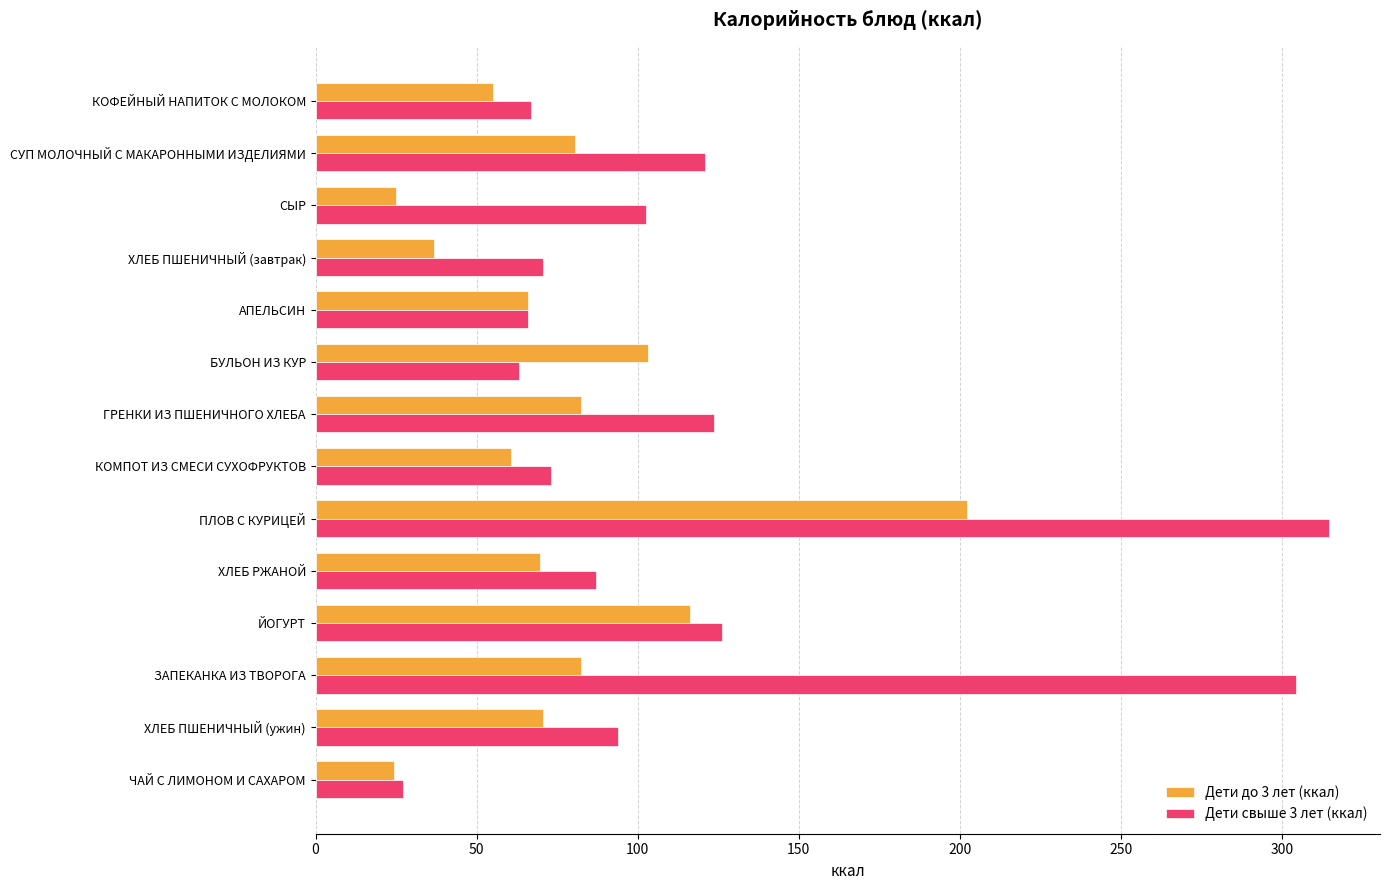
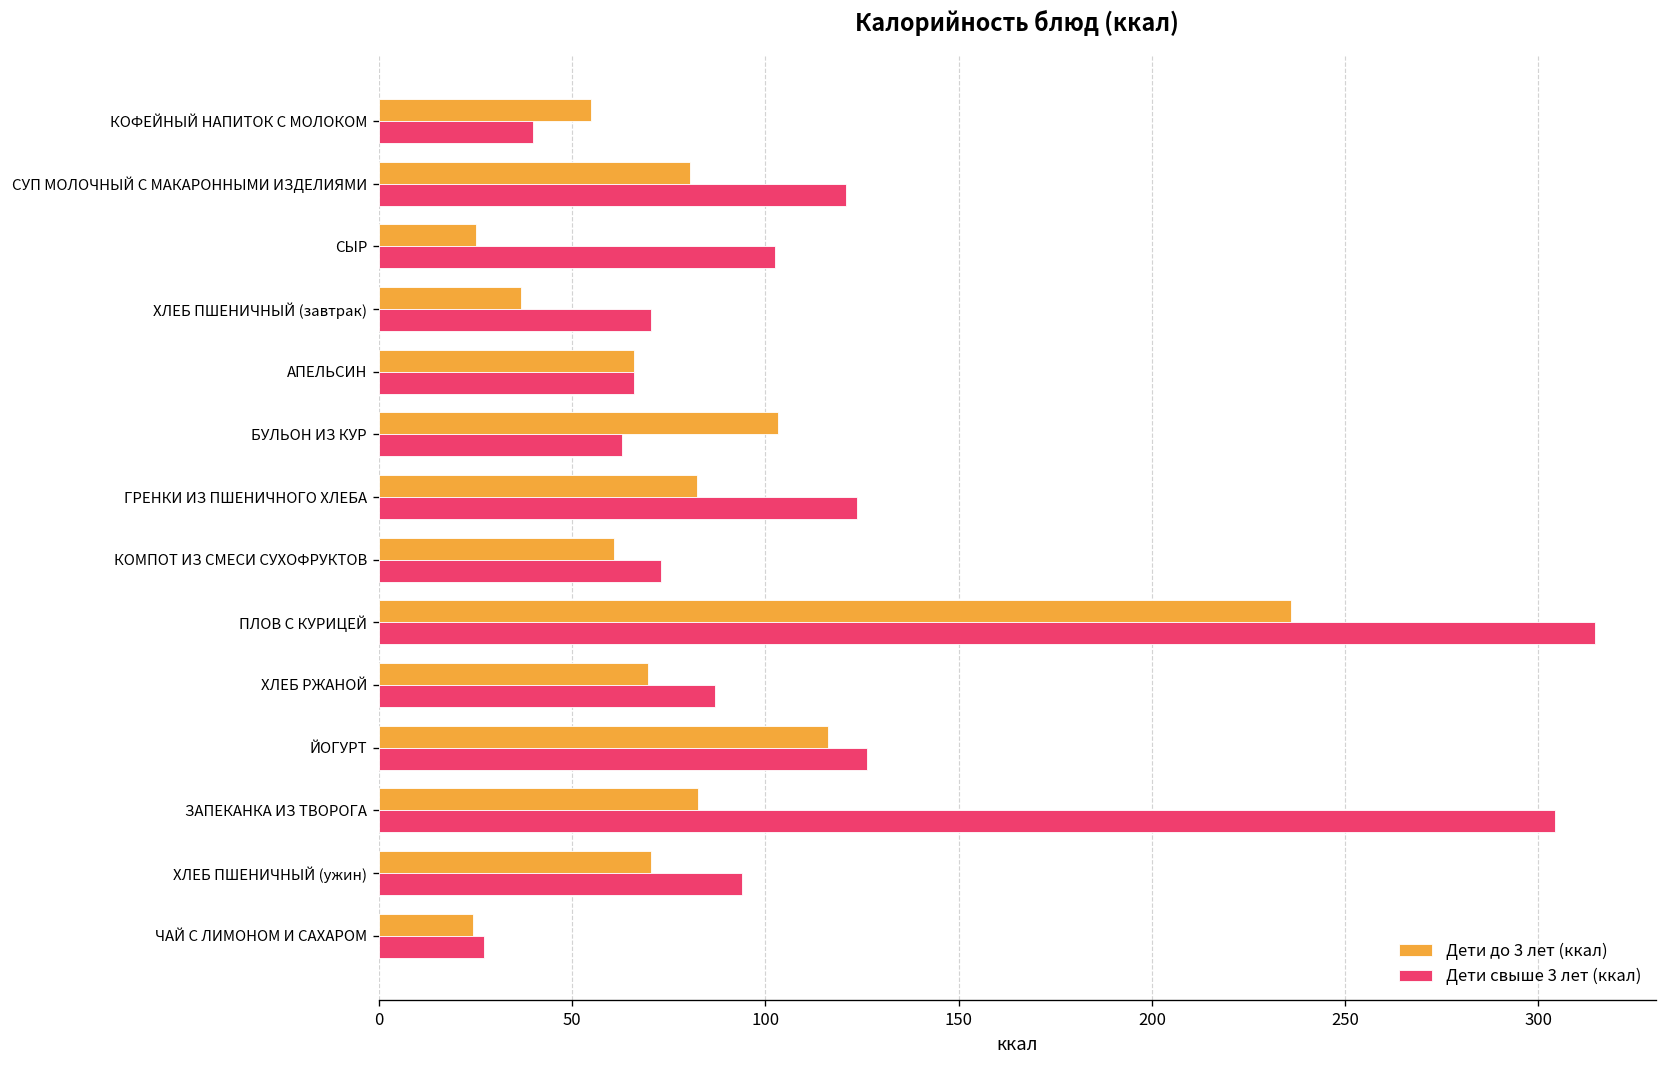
Дети свыше 3 лет (ккал), КОФЕЙНЫЙ НАПИТОК С МОЛОКОМ: 67 -> 40
Дети до 3 лет (ккал), ПЛОВ С КУРИЦЕЙ: 202 -> 236
